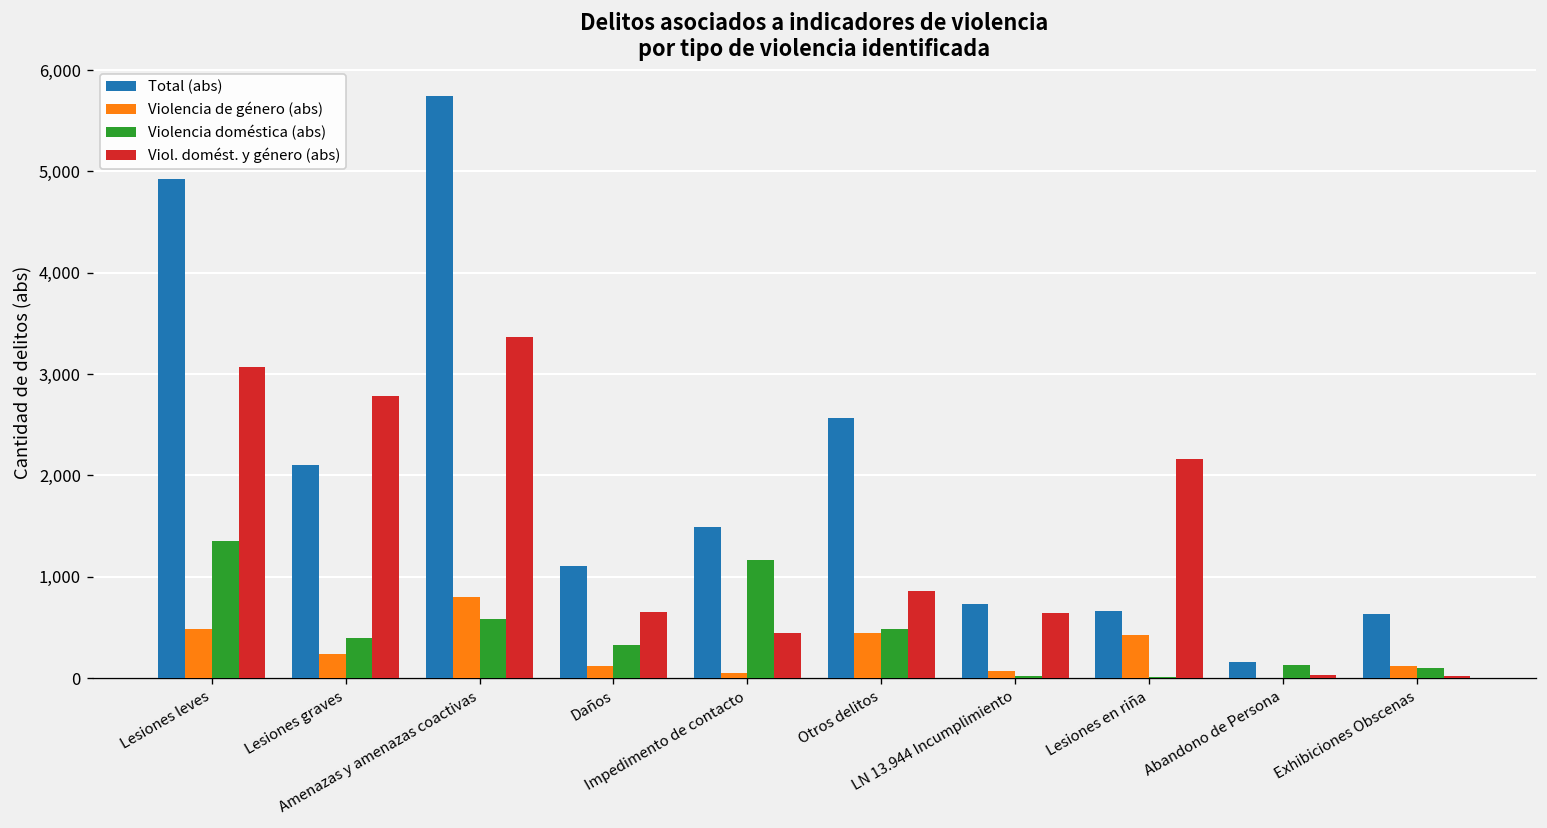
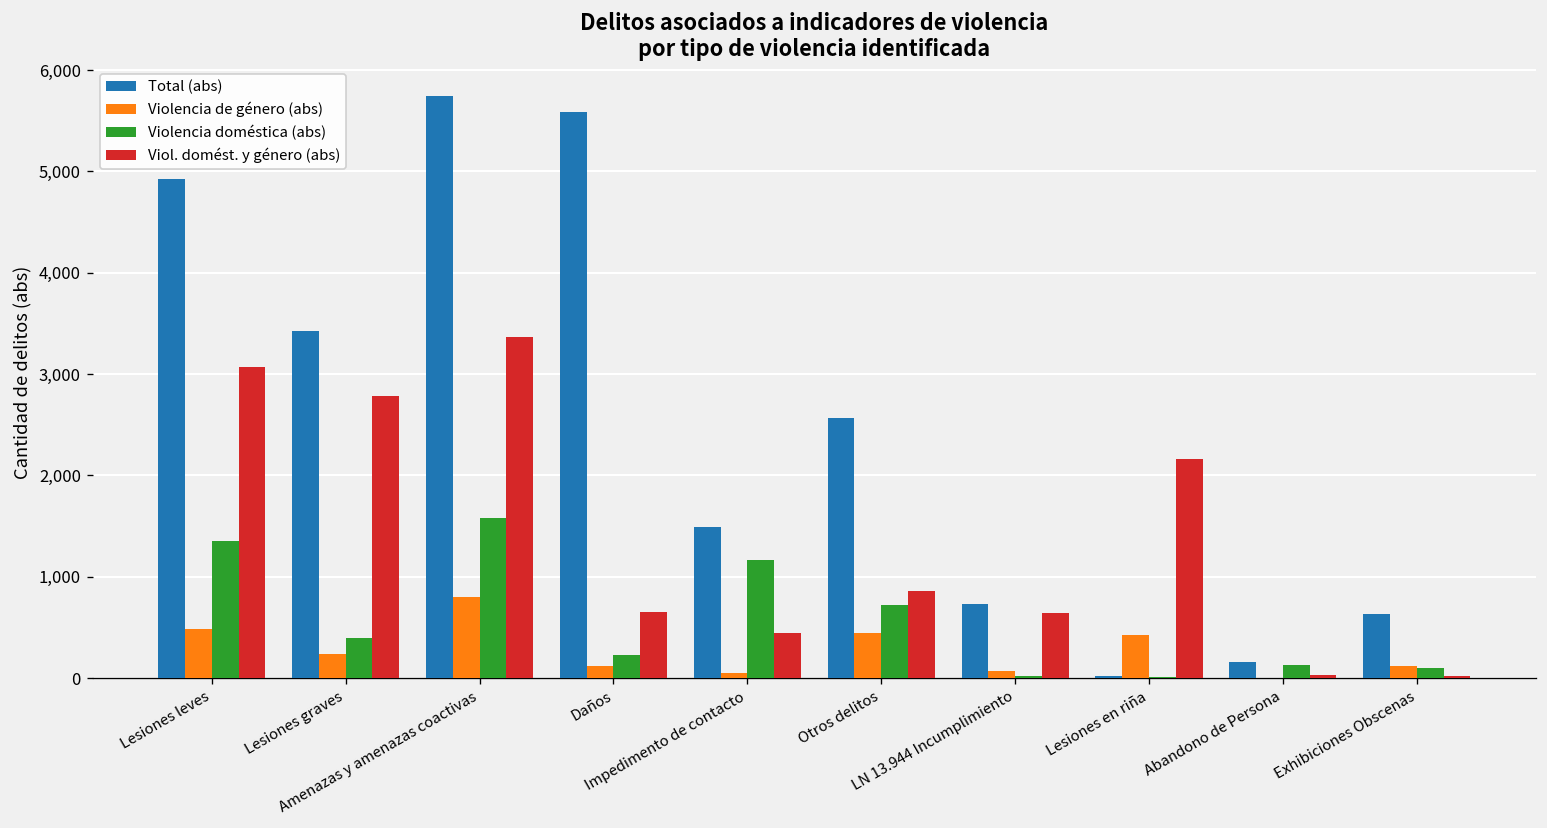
Total (abs), Lesiones graves: 2,100 -> 3,400
Violencia doméstica (abs), Amenazas y amenazas coactivas: 600 -> 1,600
Total (abs), Daños: 1,100 -> 5,600
Violencia doméstica (abs), Daños: 300 -> 200
Violencia doméstica (abs), Otros delitos: 500 -> 700
Total (abs), Lesiones en riña: 700 -> 0
